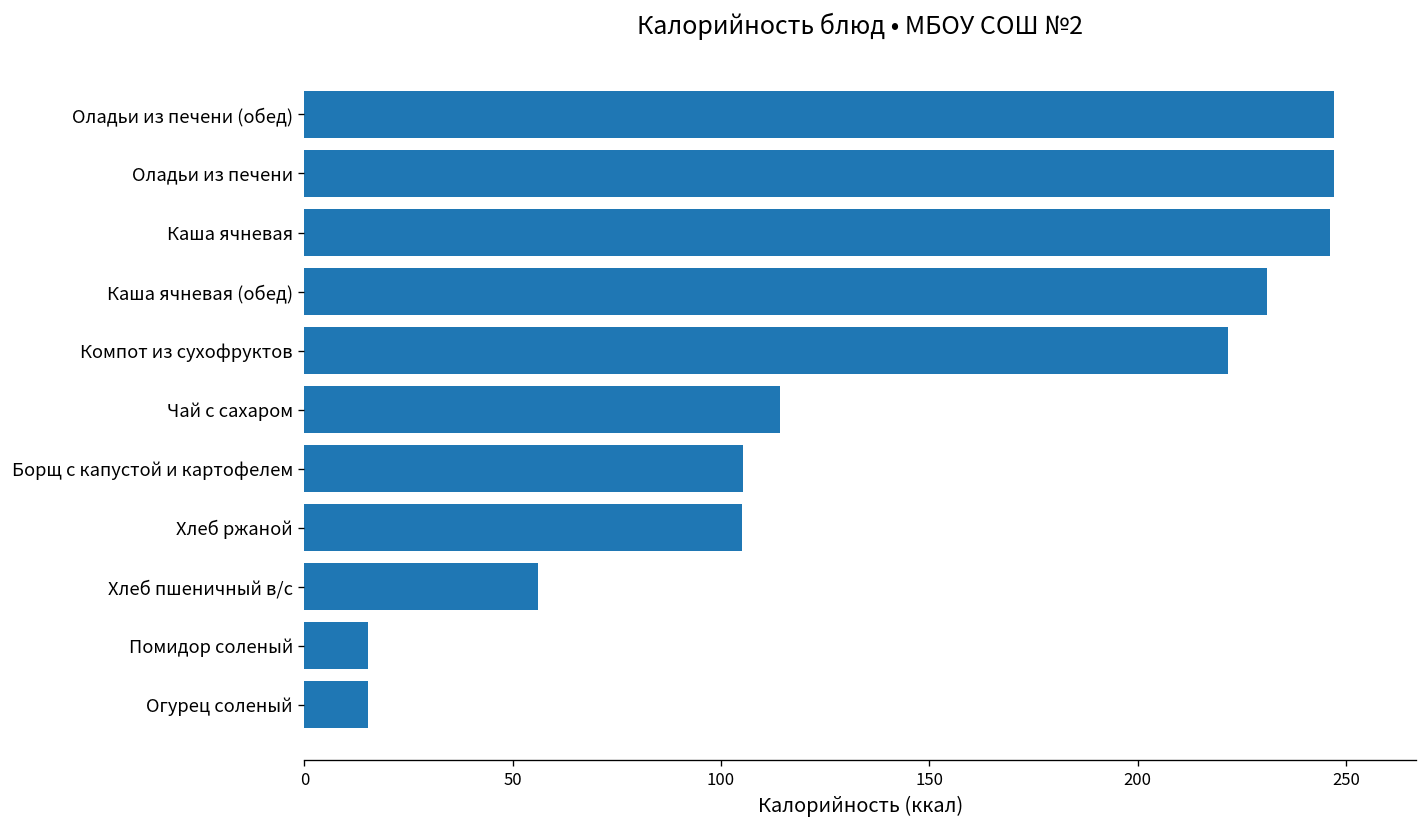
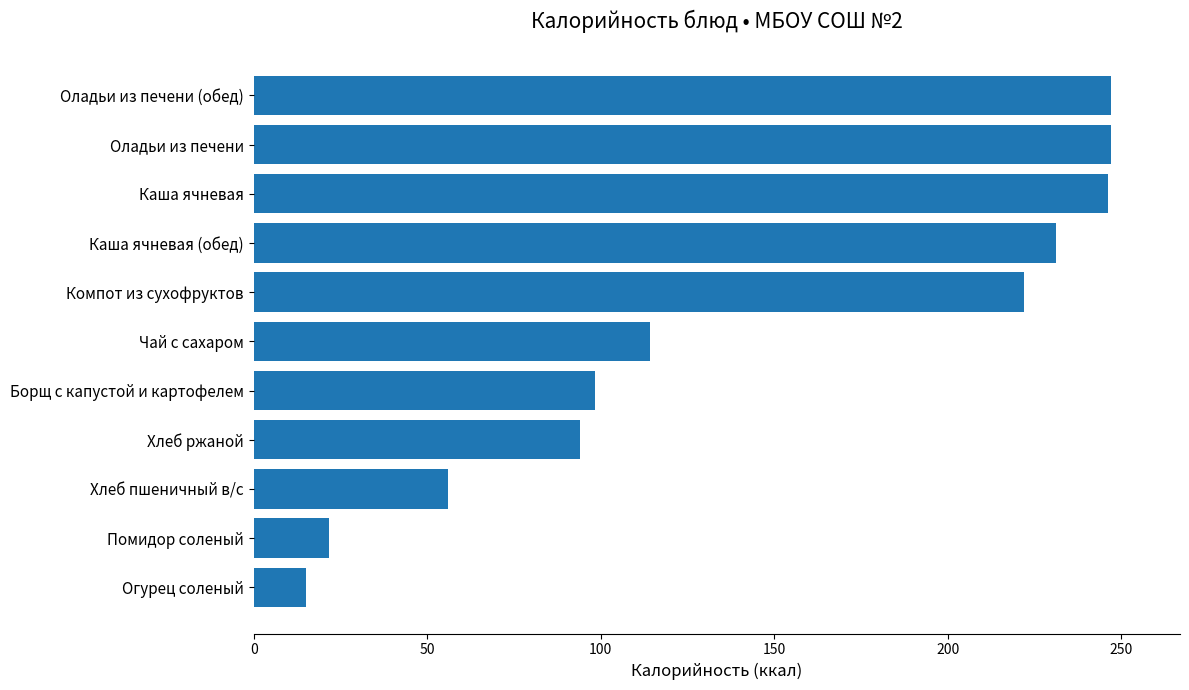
Борщ с капустой и картофелем: 105 -> 98
Хлеб ржаной: 105 -> 94
Помидор соленый: 15 -> 22
